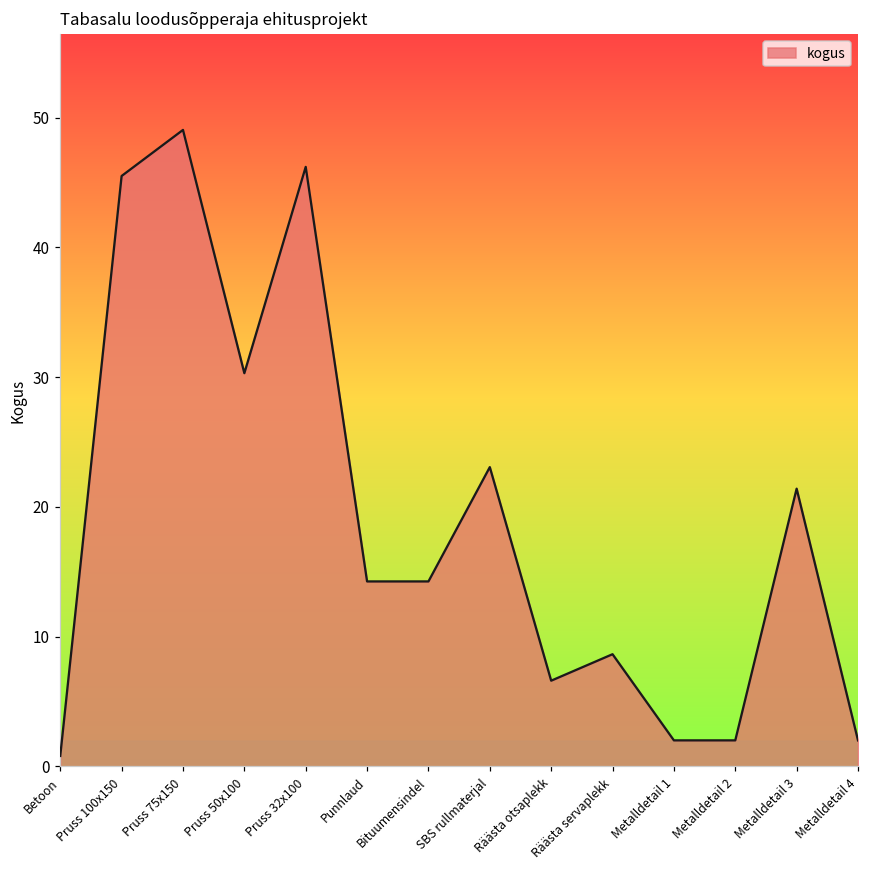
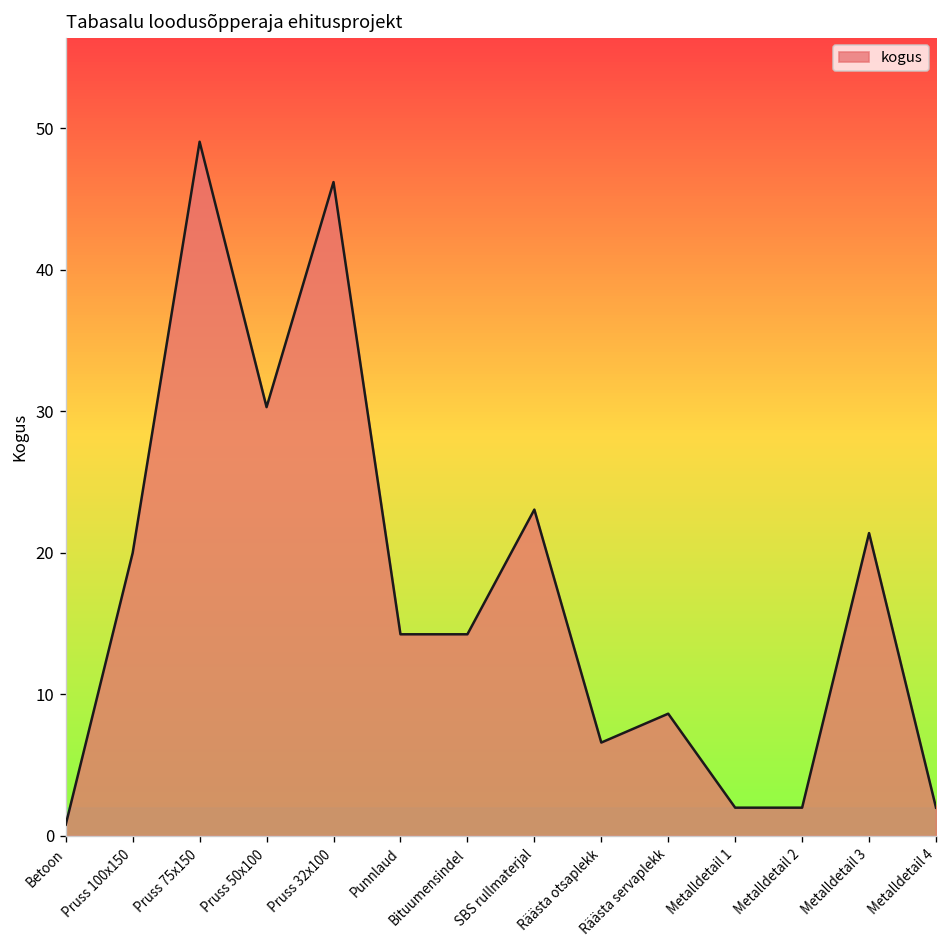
Pruss 100x150: 45.5 -> 20.0
